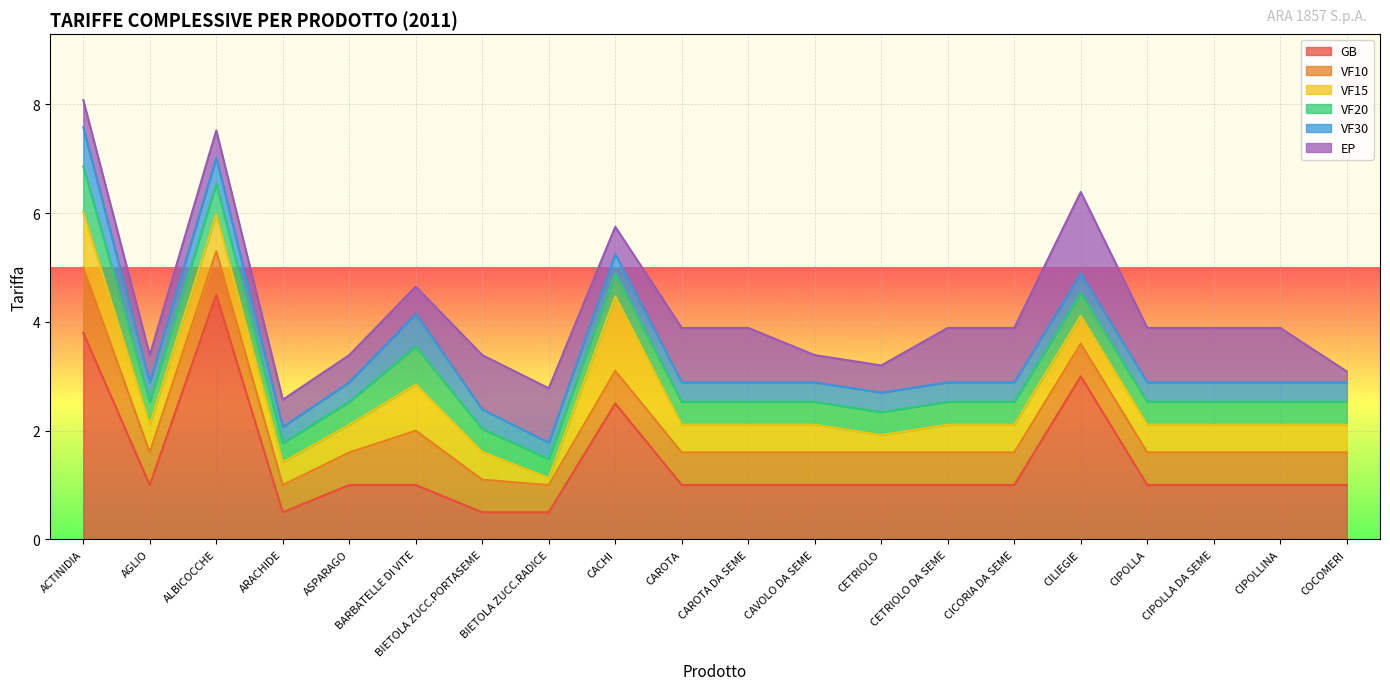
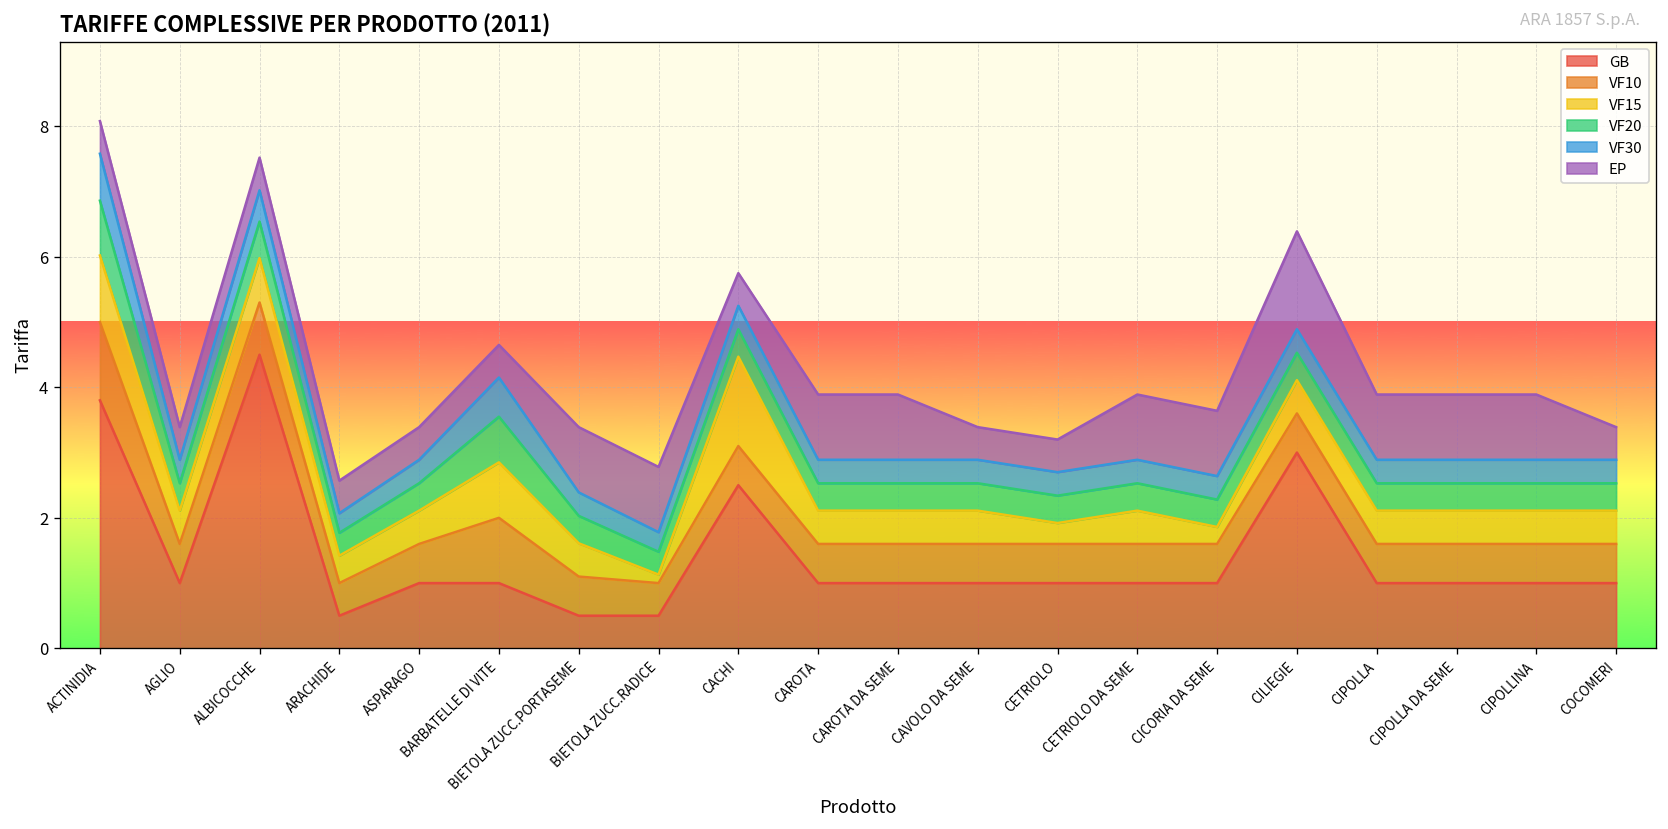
VF15, CICORIA DA SEME: 0.5 -> 0.3
EP, COCOMERI: 0.2 -> 0.5
